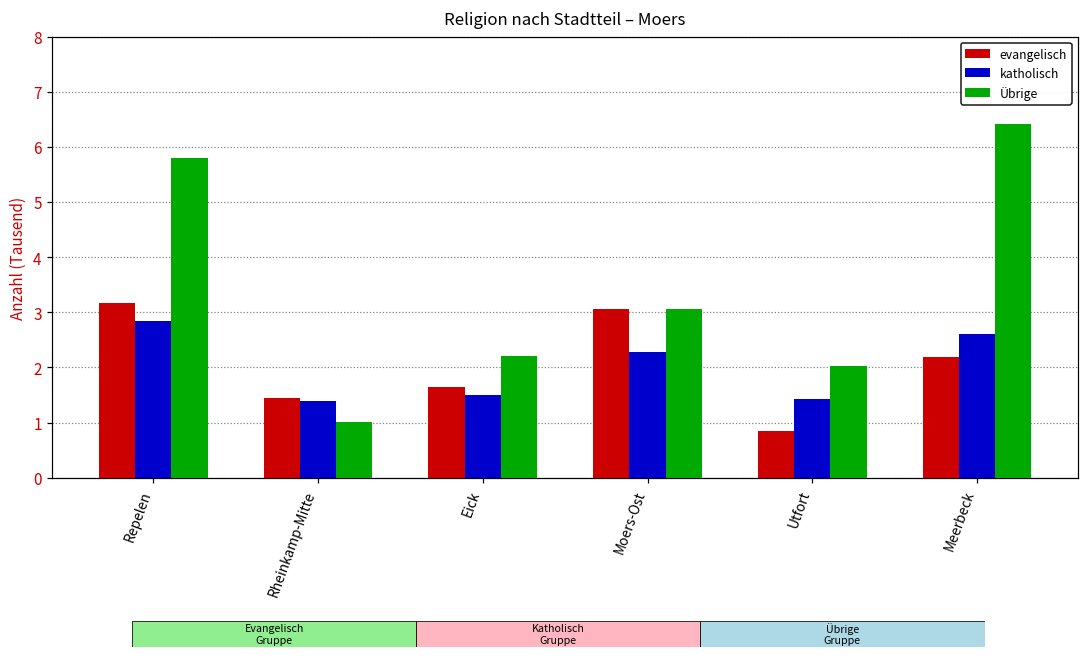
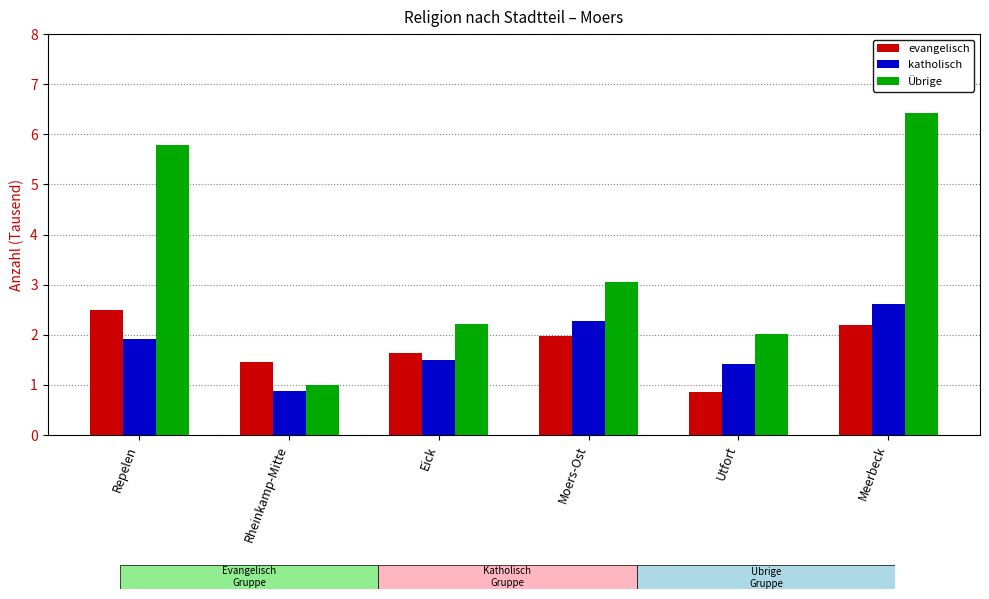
evangelisch, Repelen: 3.2 -> 2.5
katholisch, Repelen: 2.8 -> 1.9
katholisch, Rheinkamp-Mitte: 1.4 -> 0.9
evangelisch, Moers-Ost: 3.1 -> 2.0
